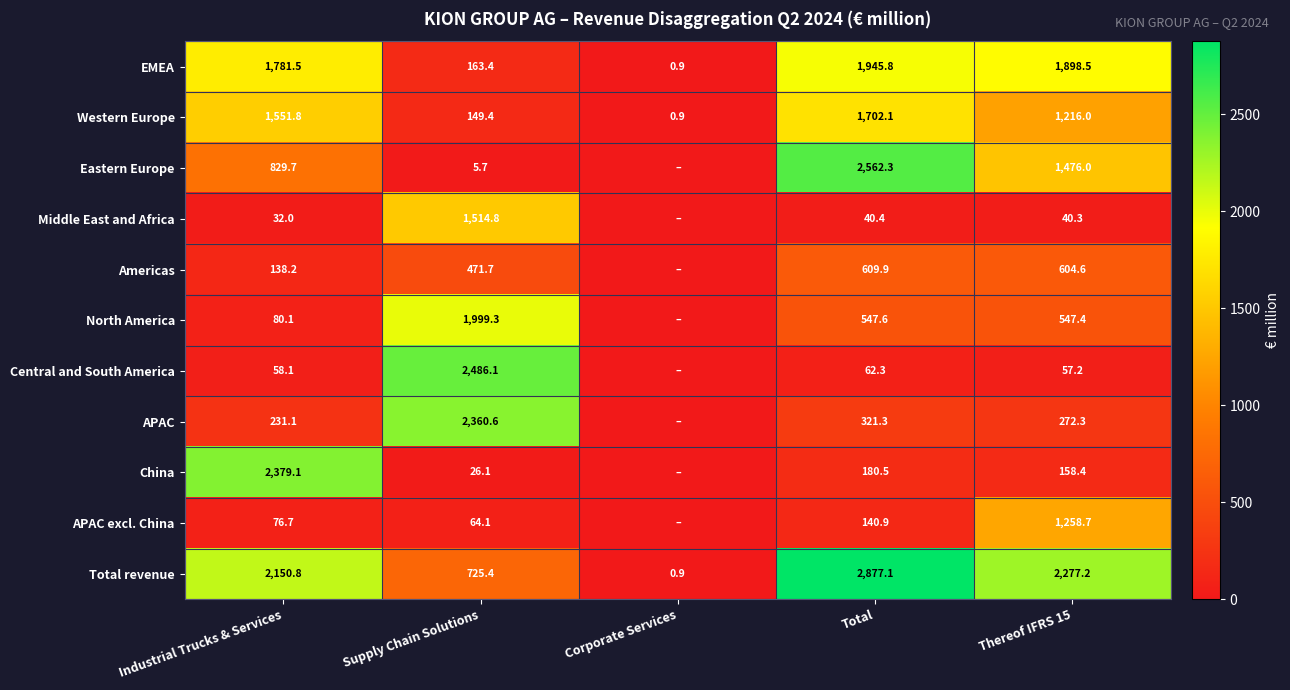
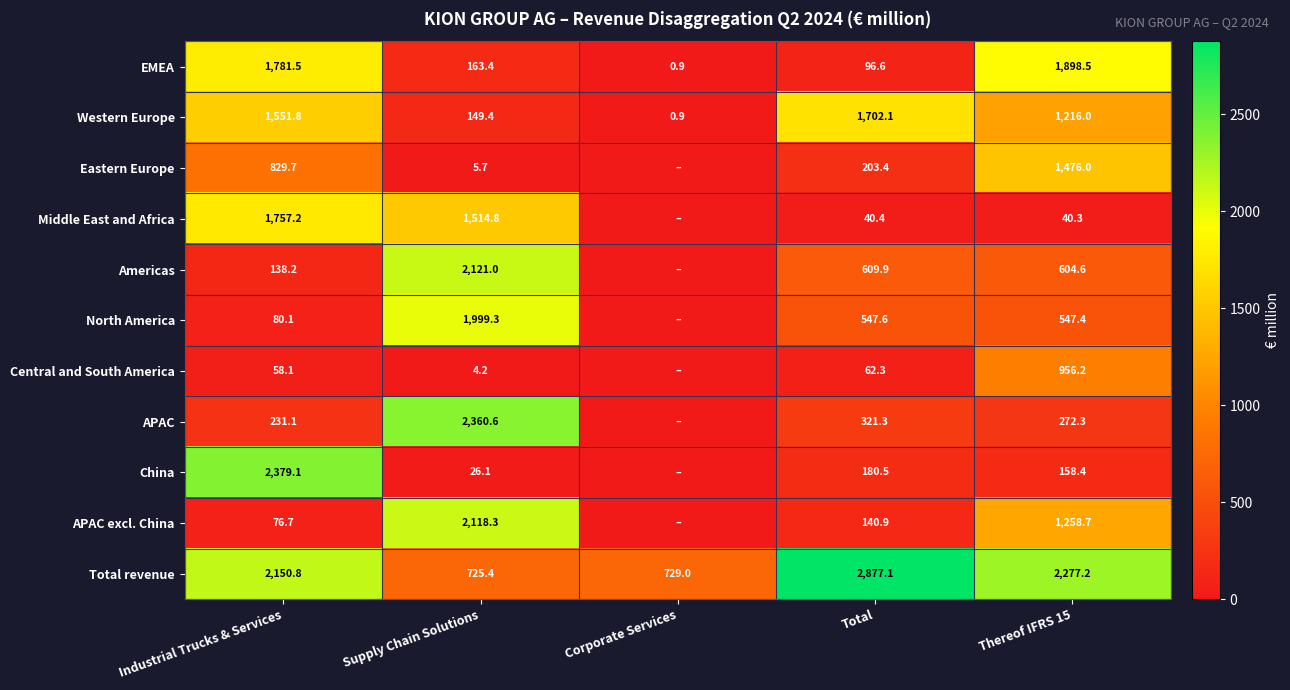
EMEA, Total: 1,945.8 -> 96.6
Eastern Europe, Total: 2,562.3 -> 203.4
Middle East and Africa, Industrial Trucks & Services: 32.0 -> 1,757.2
Americas, Supply Chain Solutions: 471.7 -> 2,121.0
Central and South America, Supply Chain Solutions: 2,486.1 -> 4.2
Central and South America, Thereof IFRS 15: 57.2 -> 956.2
APAC excl. China, Supply Chain Solutions: 64.1 -> 2,118.3
Total revenue, Corporate Services: 0.9 -> 729.0
